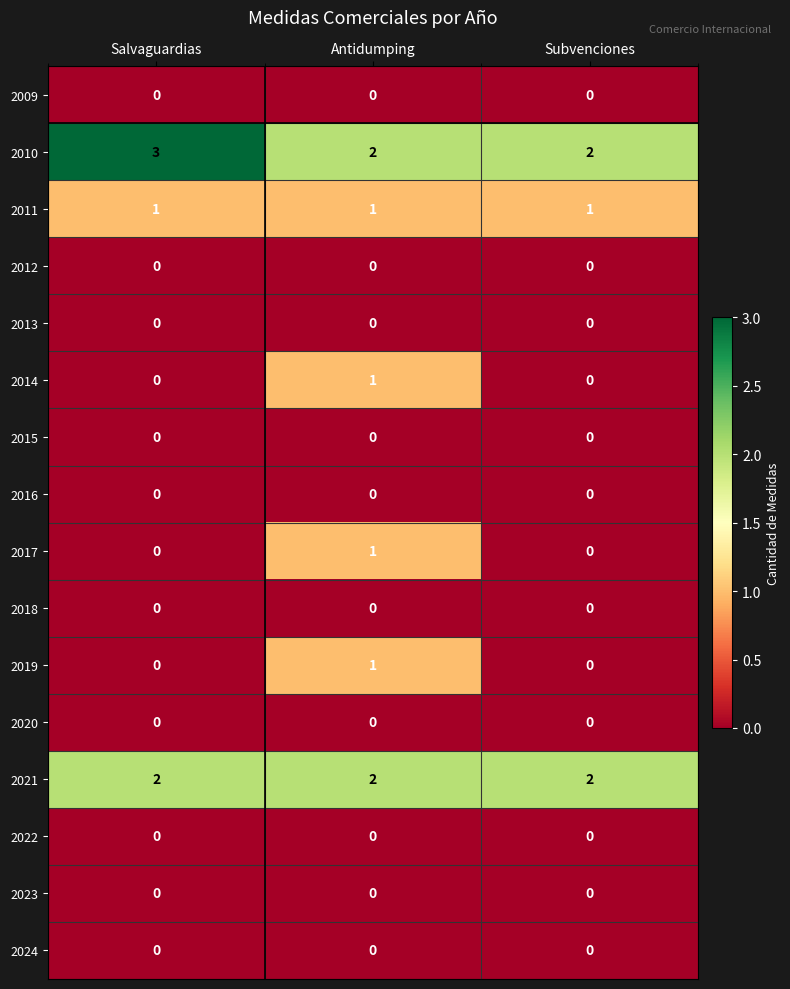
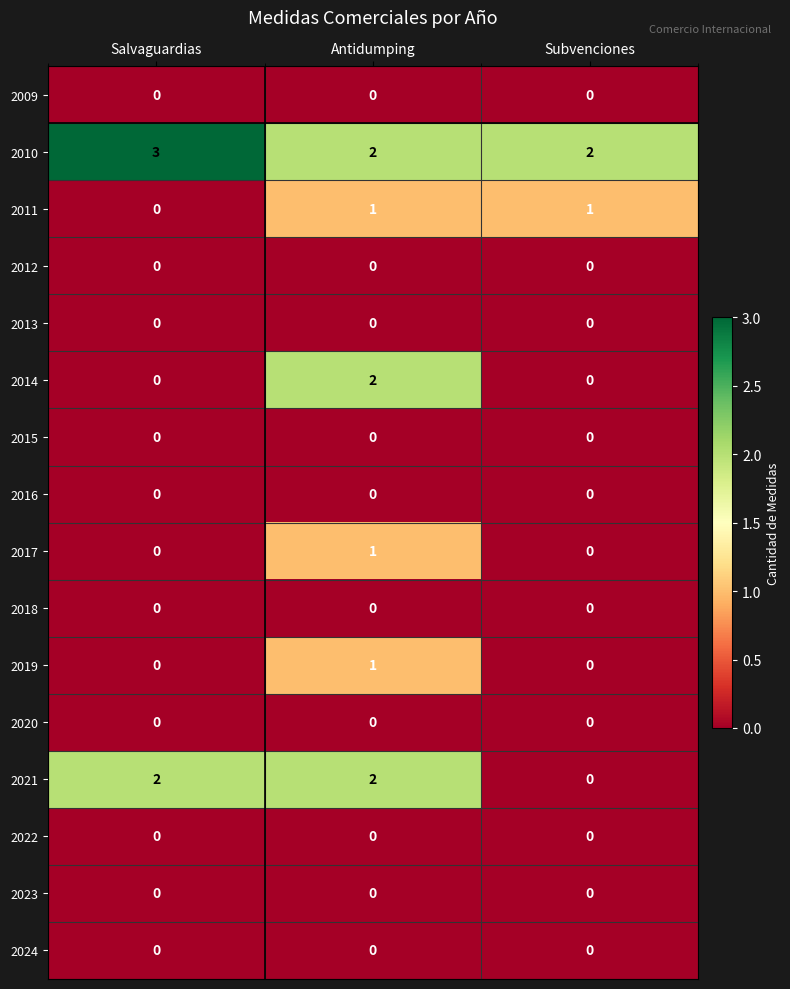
2011, Salvaguardias: 1 -> 0
2014, Antidumping: 1 -> 2
2021, Subvenciones: 2 -> 0
